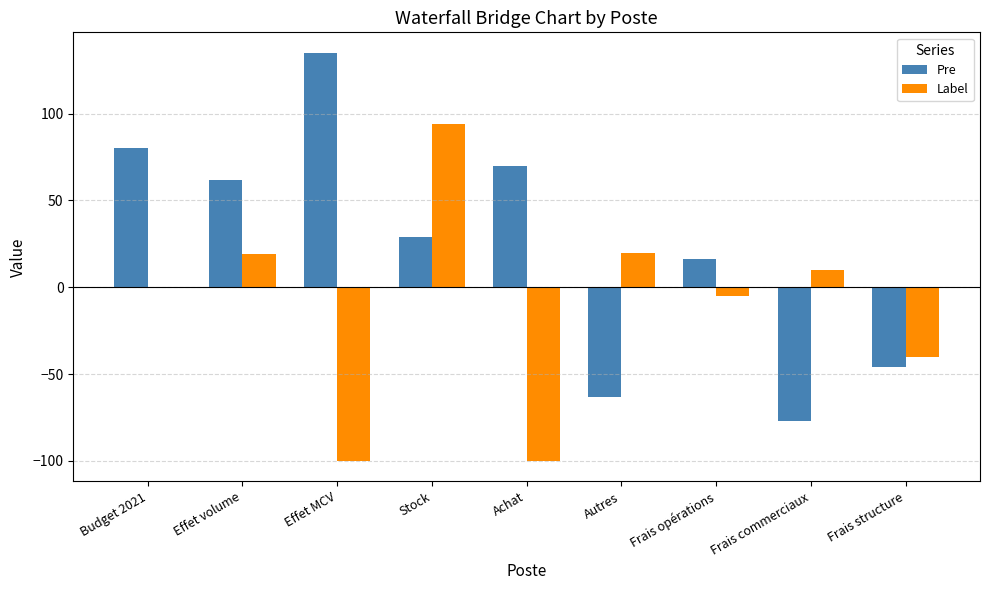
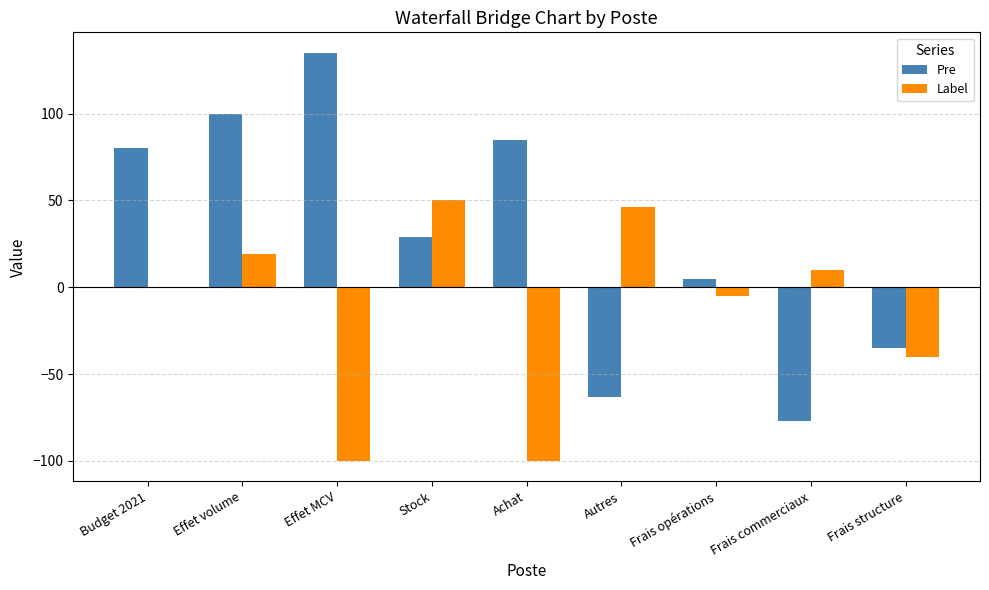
Pre, Effet volume: 62 -> 100
Label, Stock: 94 -> 50
Pre, Achat: 70 -> 85
Label, Autres: 20 -> 46
Pre, Frais opérations: 16 -> 5
Pre, Frais structure: -46 -> -35
